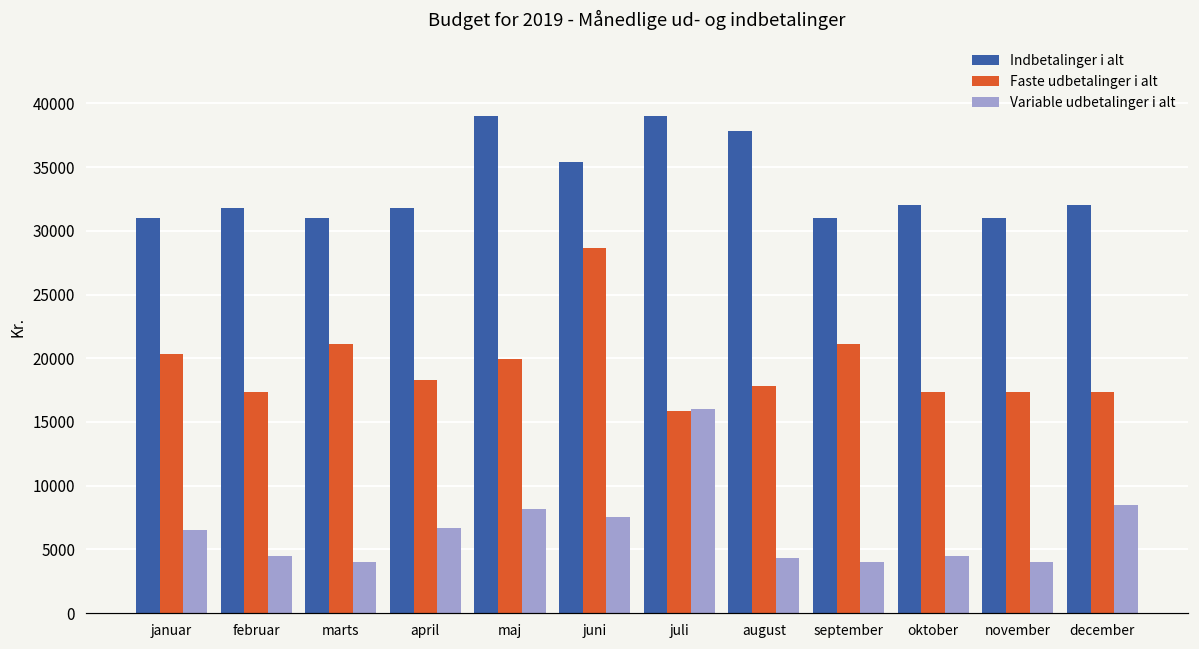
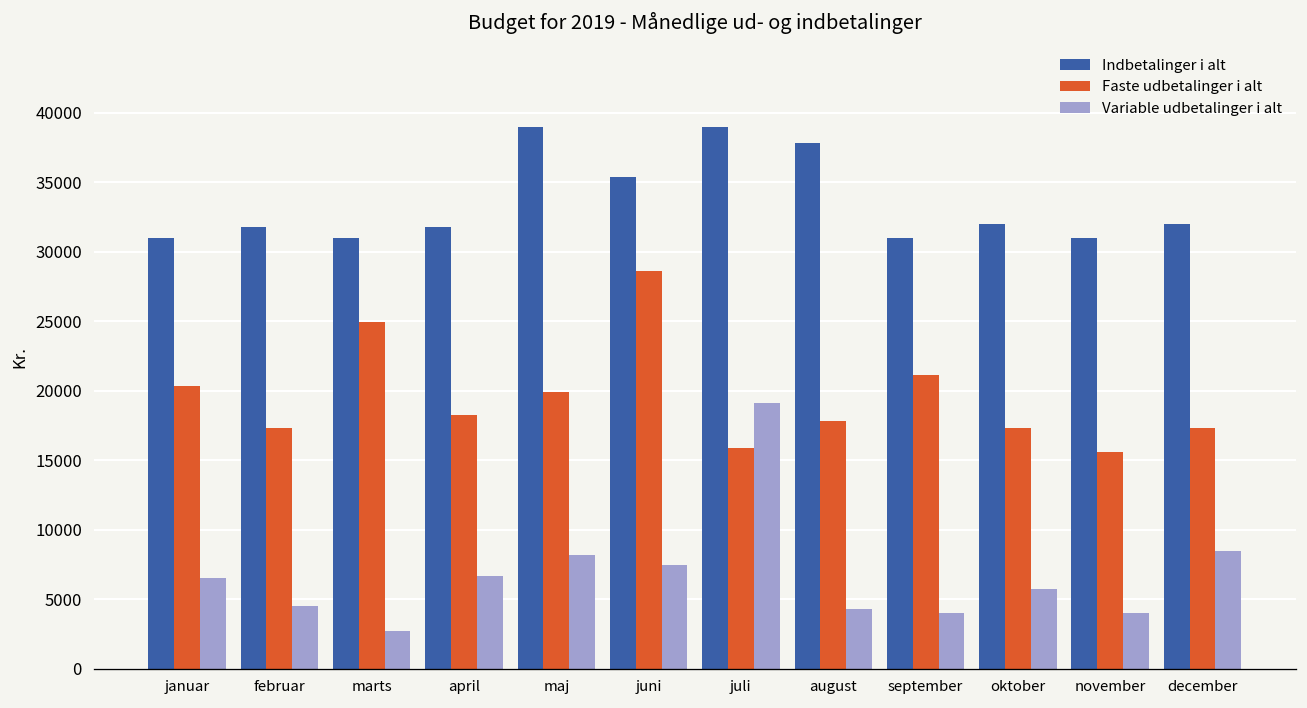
Faste udbetalinger i alt, marts: 21200 -> 25000
Variable udbetalinger i alt, marts: 4000 -> 2700
Variable udbetalinger i alt, juli: 16000 -> 19200
Variable udbetalinger i alt, oktober: 4500 -> 5800
Faste udbetalinger i alt, november: 17400 -> 15600
